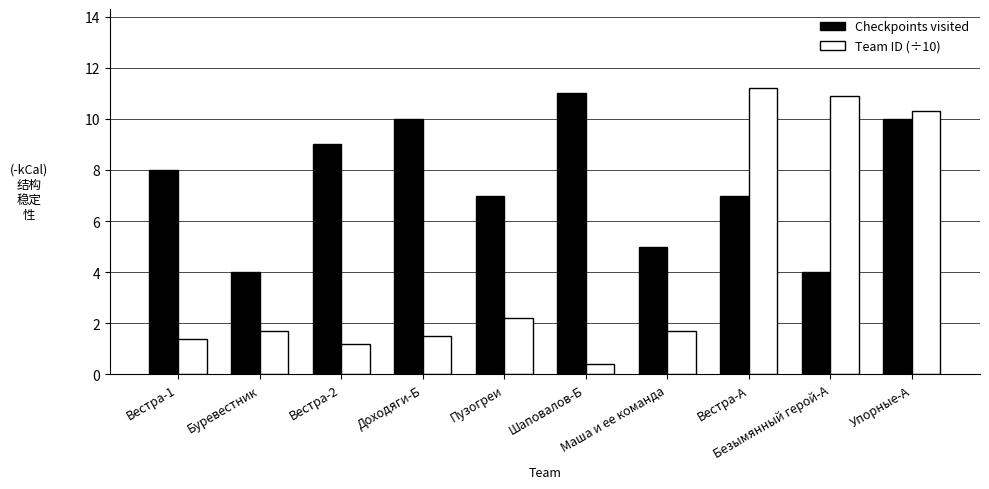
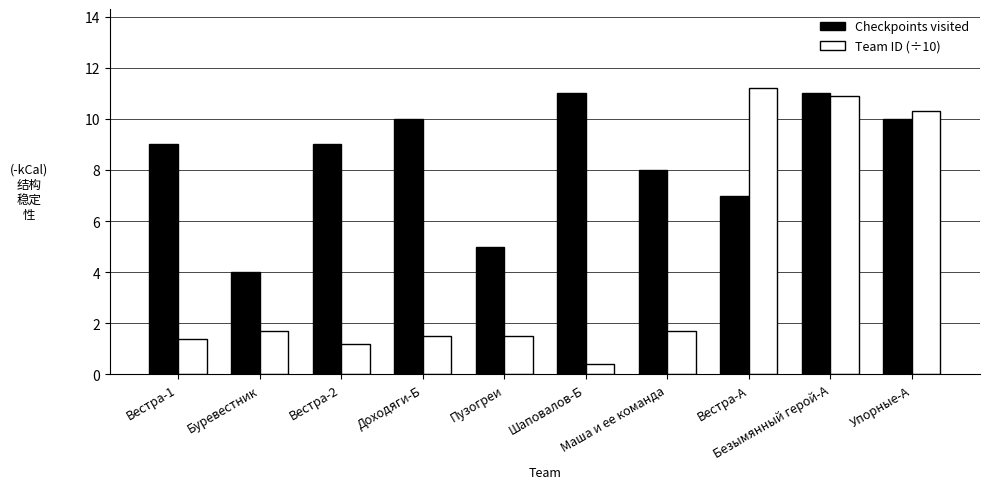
Checkpoints visited, Вестра-1: 8 -> 9
Checkpoints visited, Пузогреи: 7 -> 5
Team ID (÷10), Пузогреи: 2.2 -> 1.5
Checkpoints visited, Маша и ее команда: 5 -> 8
Checkpoints visited, Безымянный герой-А: 4 -> 11
